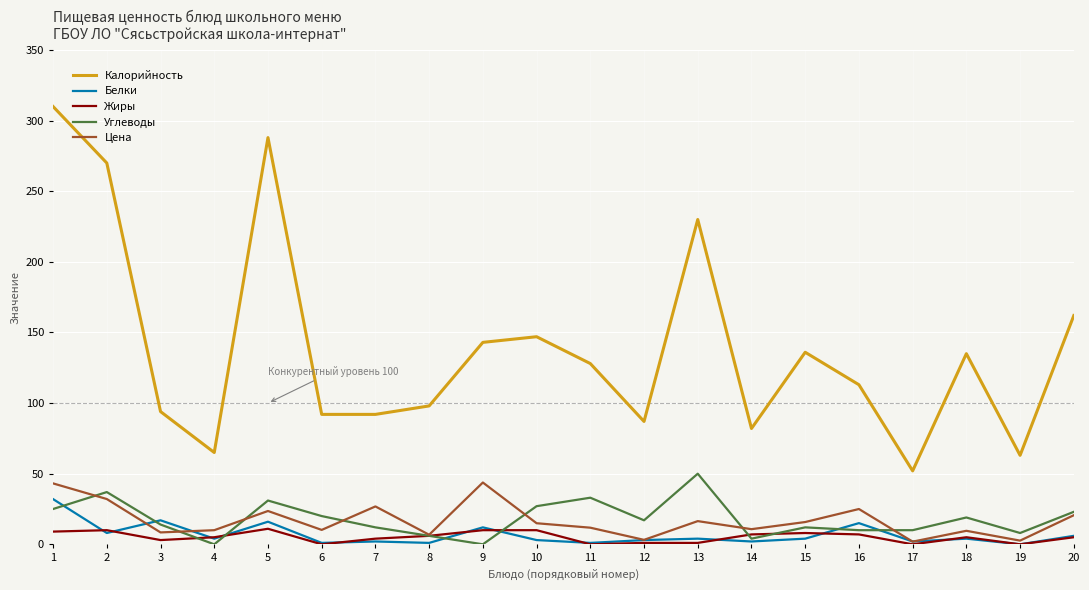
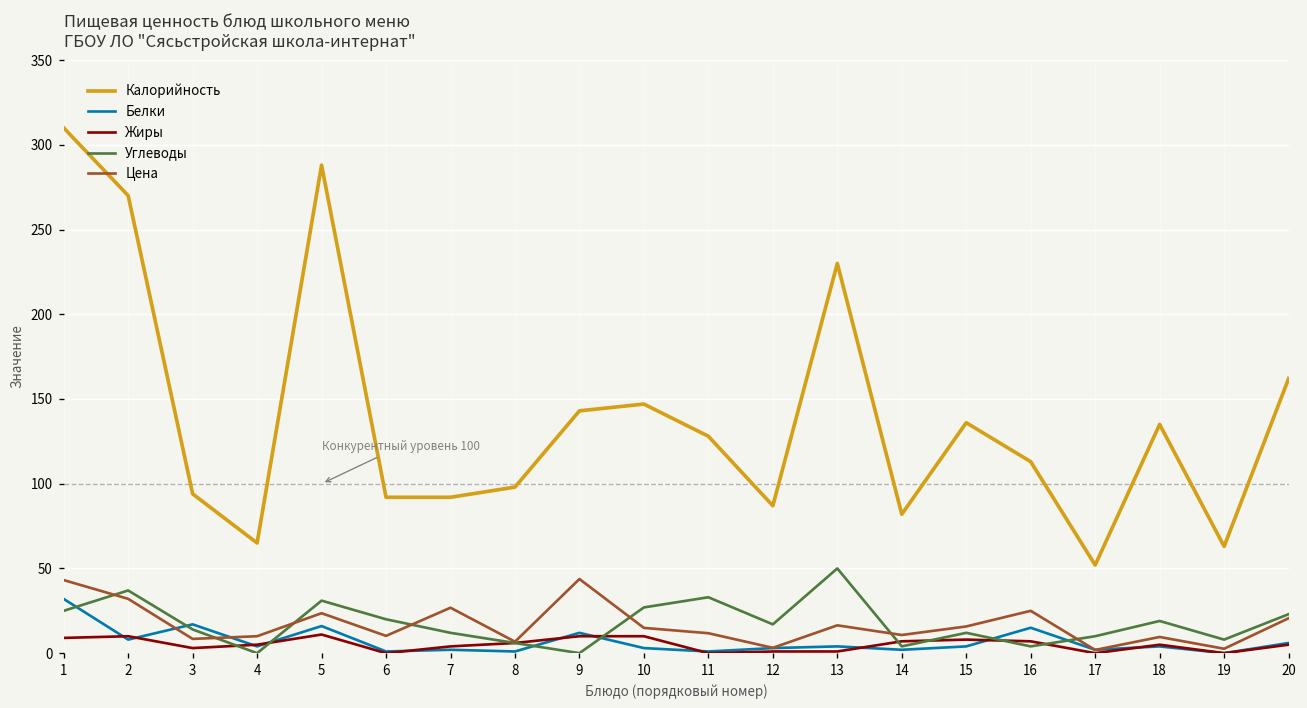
Углеводы, 16: 10 -> 4
